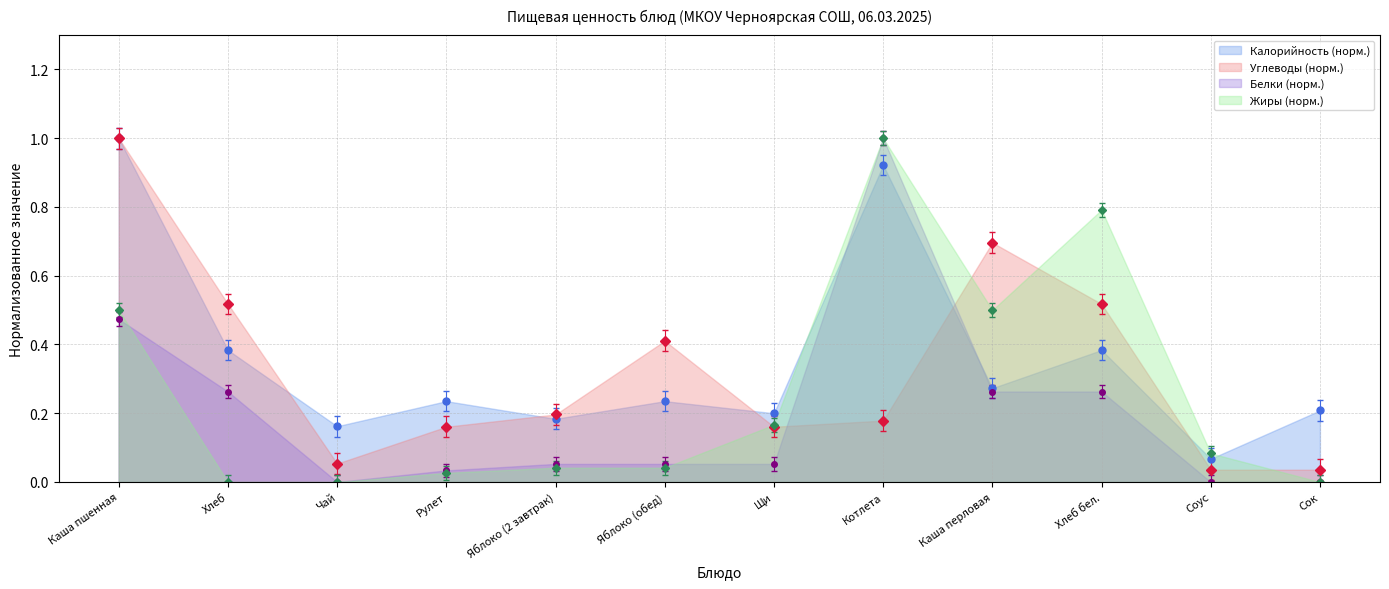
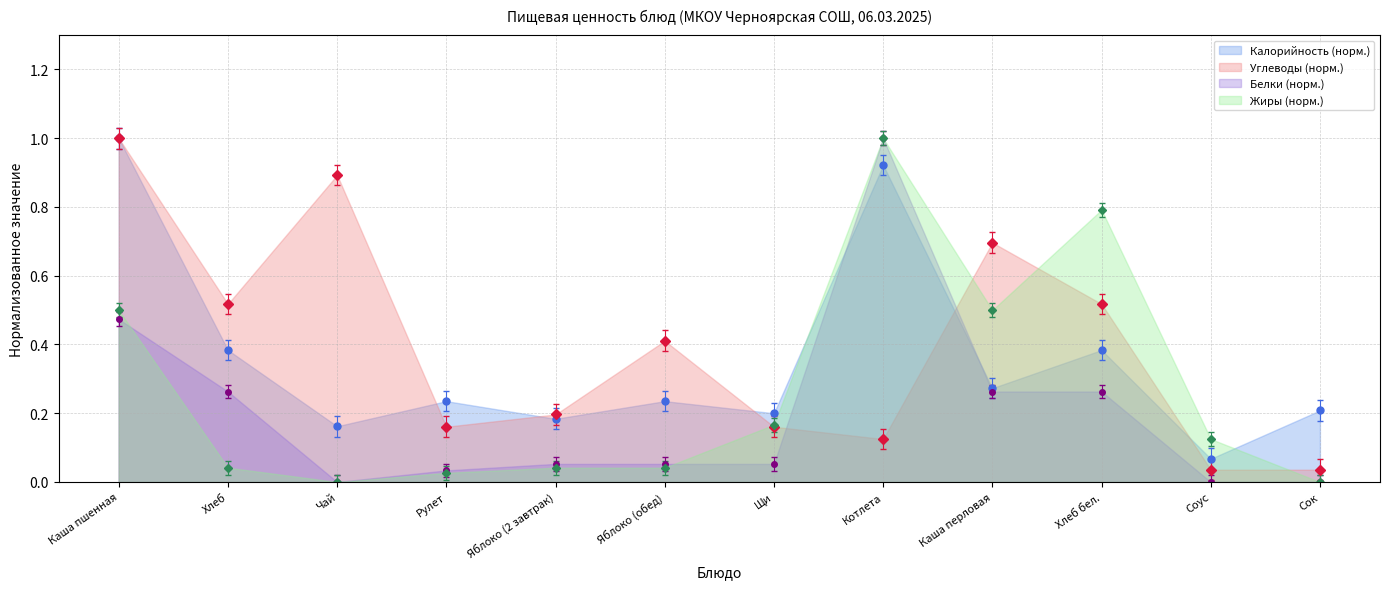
Жиры (норм.), Хлеб: 0.00 -> 0.04
Углеводы (норм.), Чай: 0.05 -> 0.89
Углеводы (норм.), Котлета: 0.18 -> 0.13
Жиры (норм.), Соус: 0.08 -> 0.13
